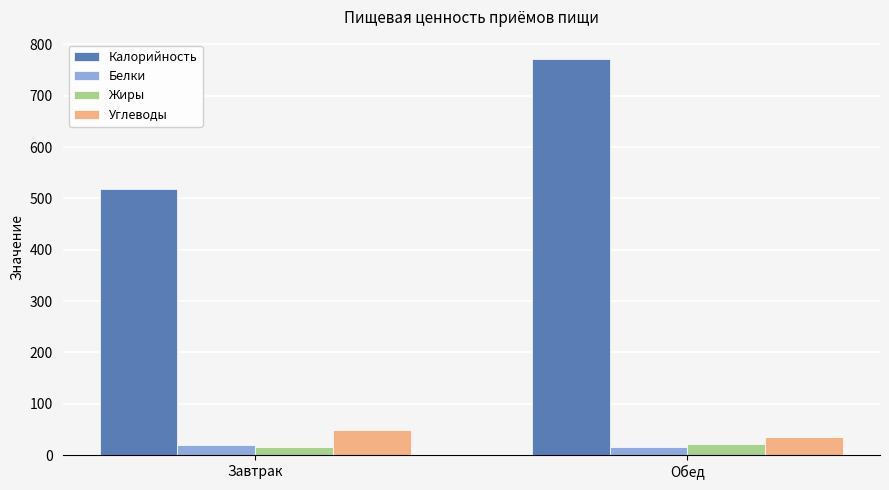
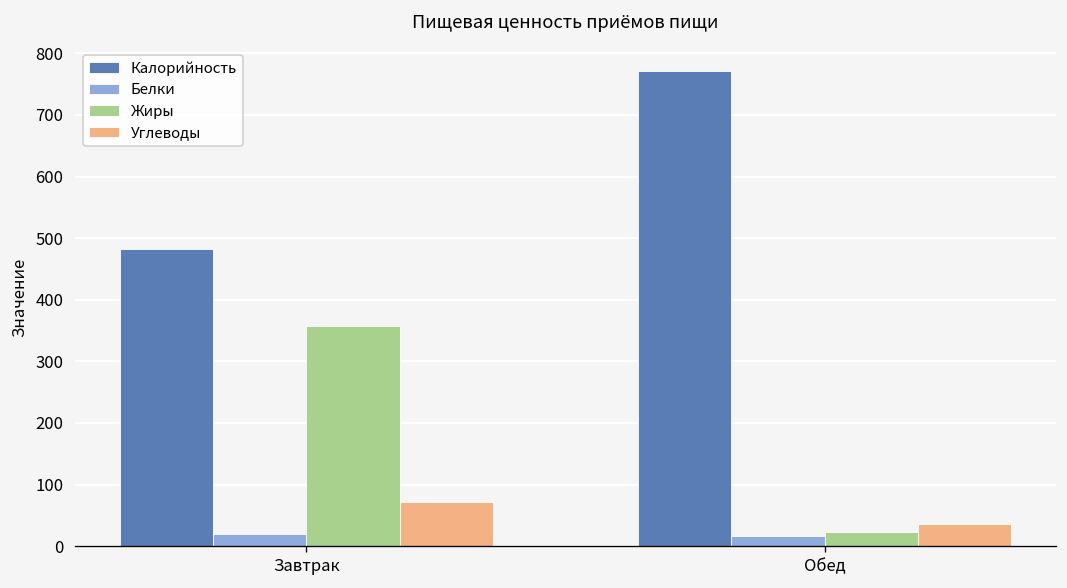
Калорийность, Завтрак: 520 -> 480
Жиры, Завтрак: 20 -> 360
Углеводы, Завтрак: 50 -> 70
